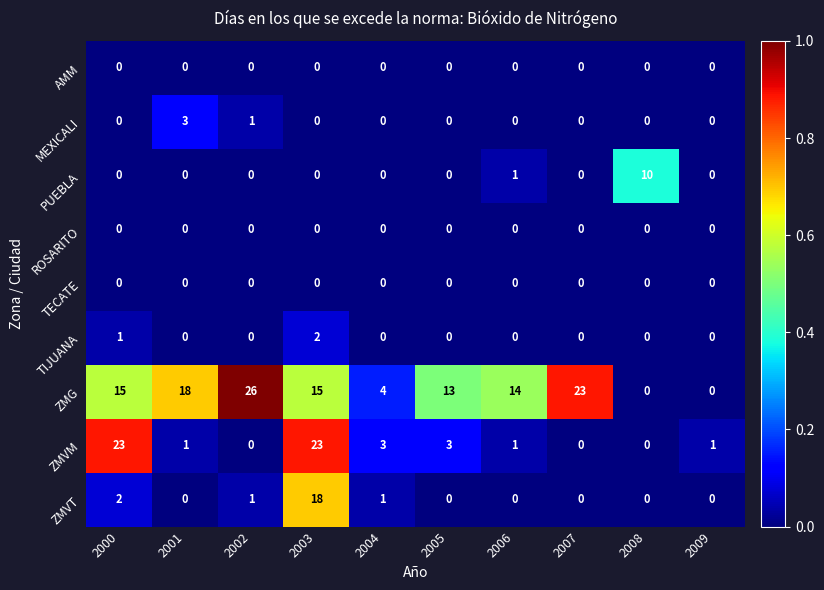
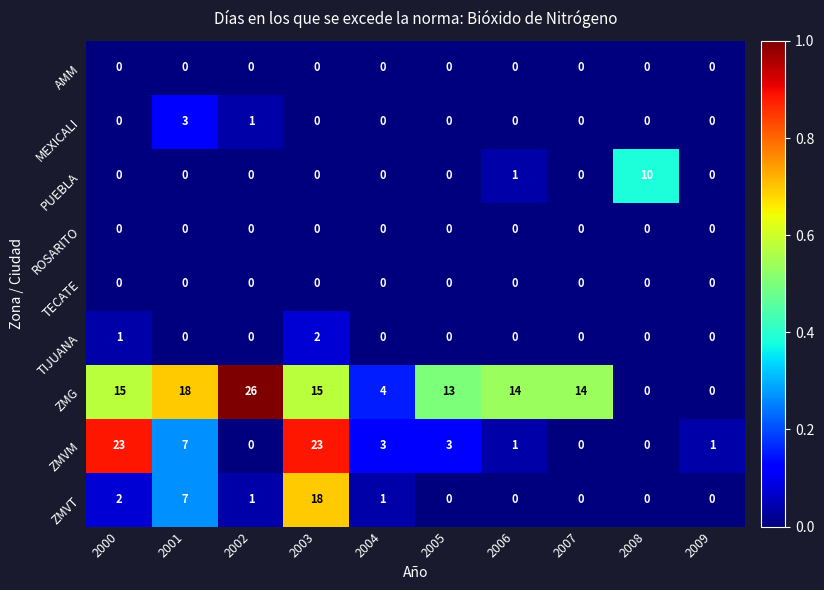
ZMG, 2007: 23 -> 14
ZMVM, 2001: 1 -> 7
ZMVT, 2001: 0 -> 7
